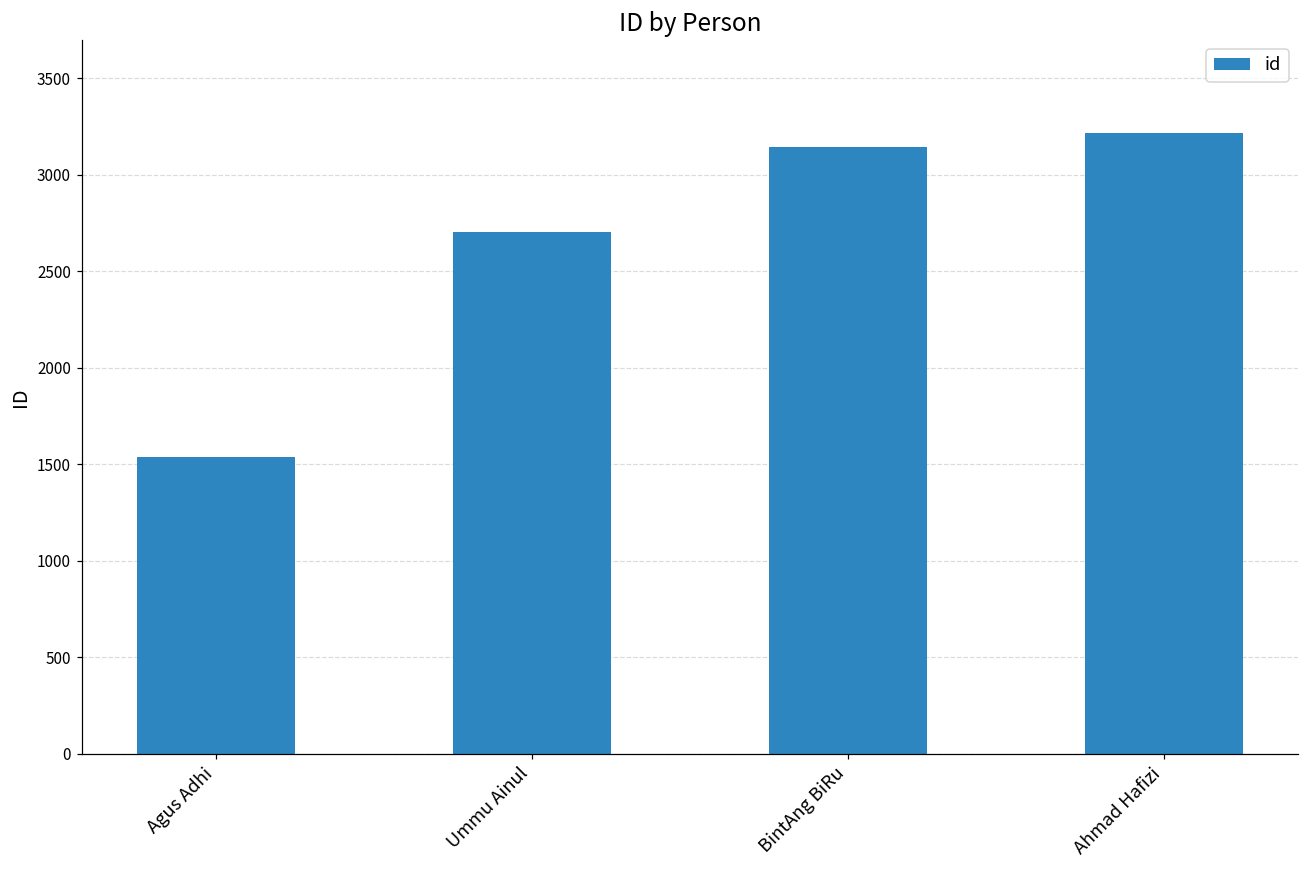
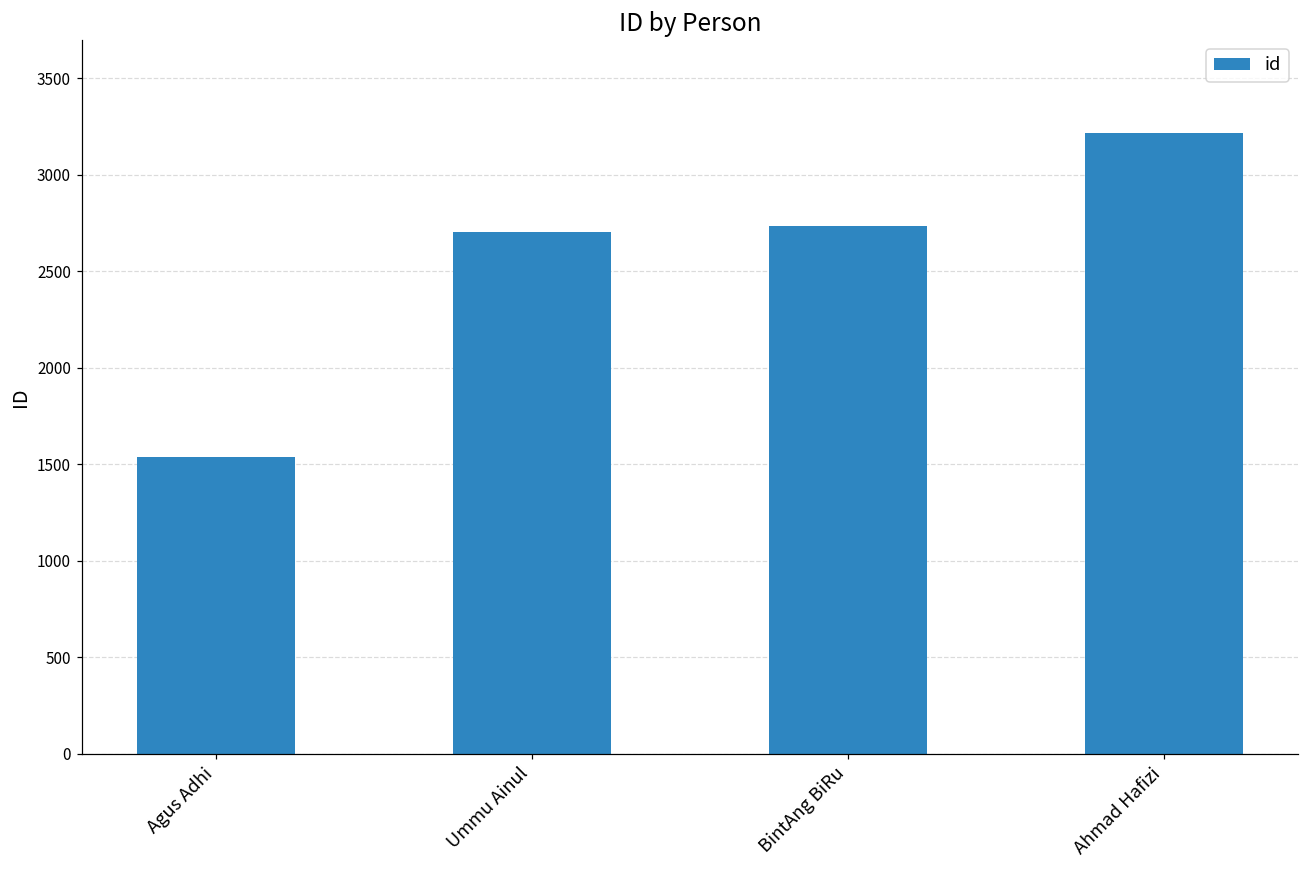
BintAng BiRu: 3140 -> 2730
